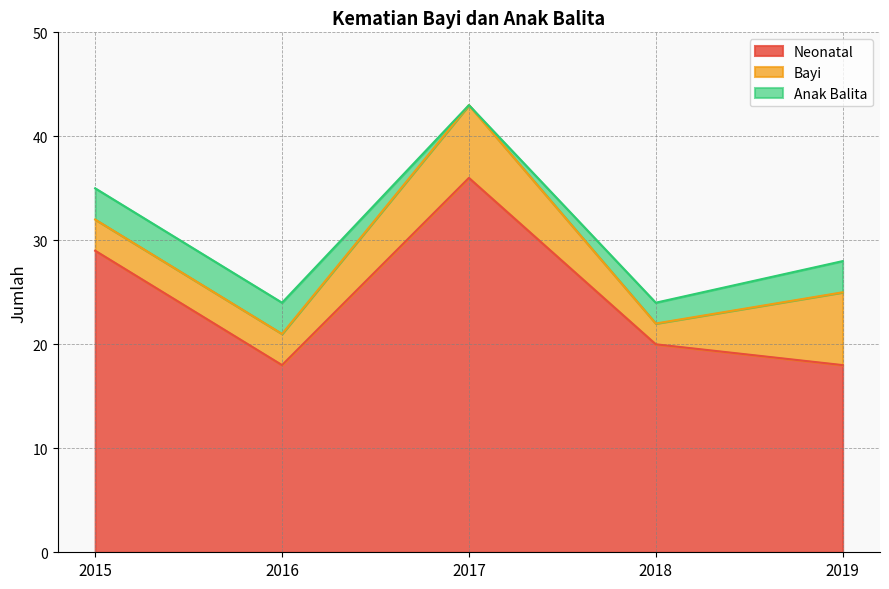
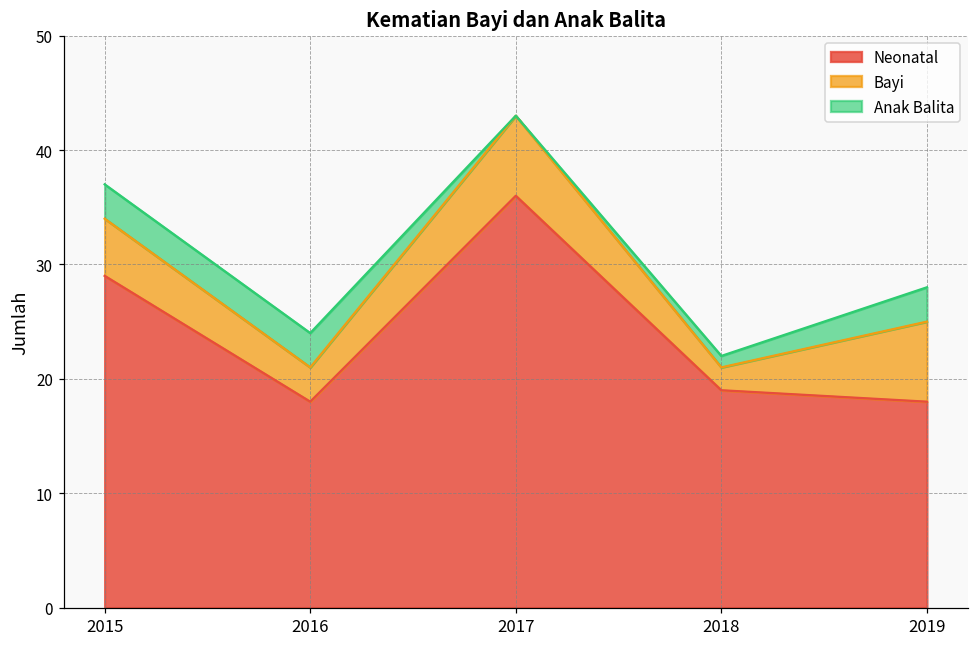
Bayi, 2015: 3 -> 5
Neonatal, 2018: 20 -> 19
Anak Balita, 2018: 2 -> 1
